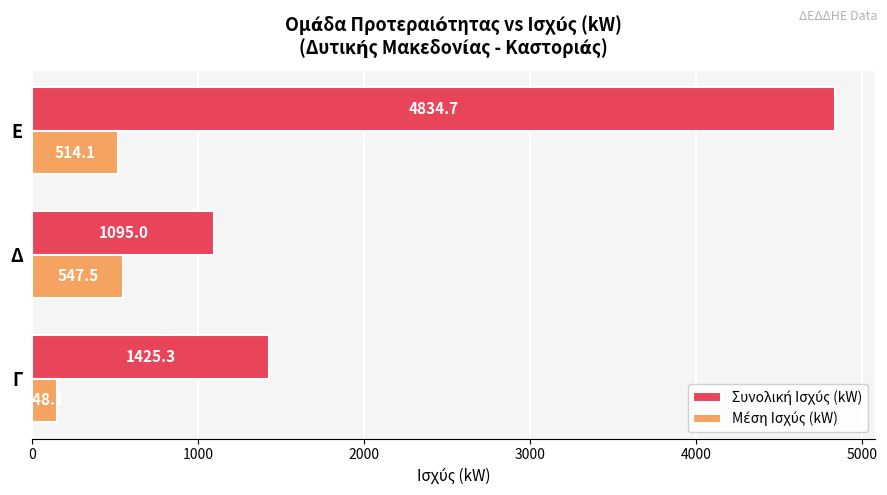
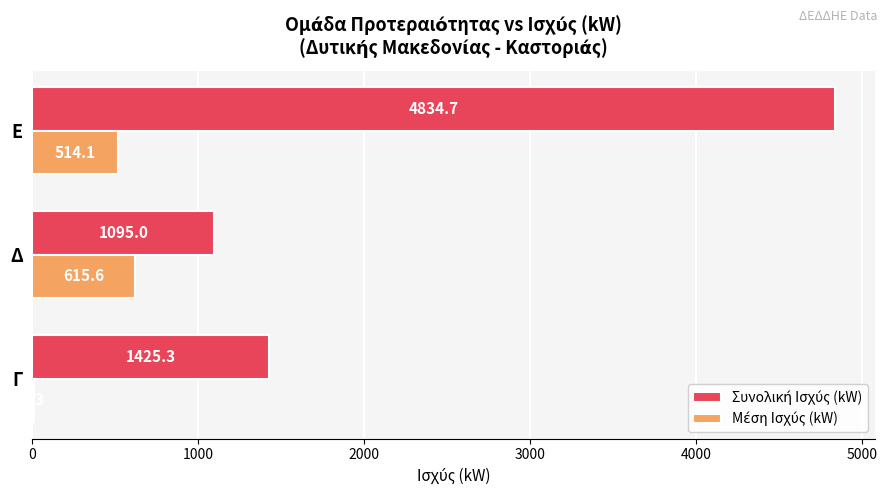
Μέση Ισχύς (kW), Δ: 547.5 -> 615.6
Μέση Ισχύς (kW), Γ: 150 -> 10
